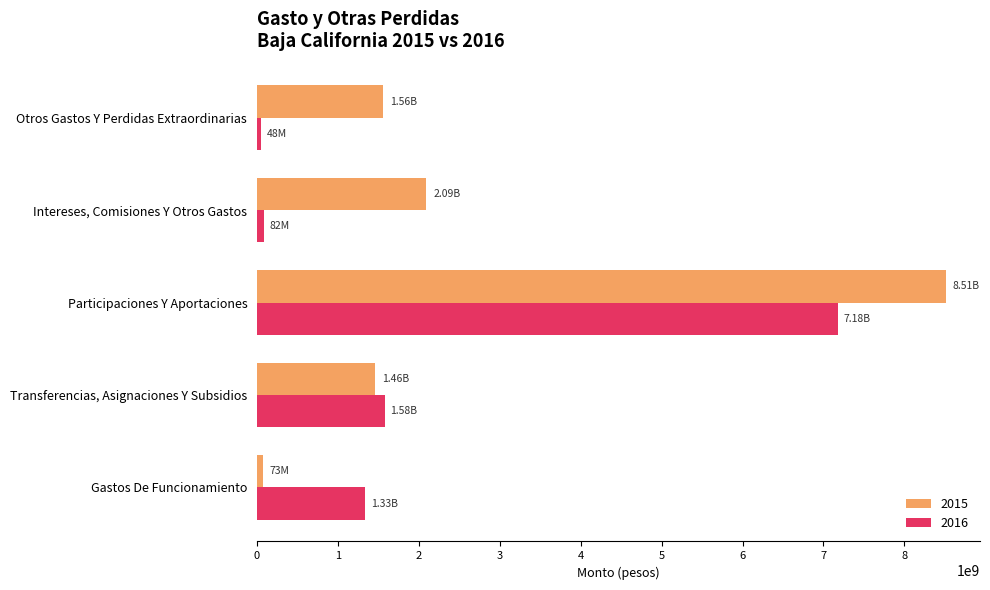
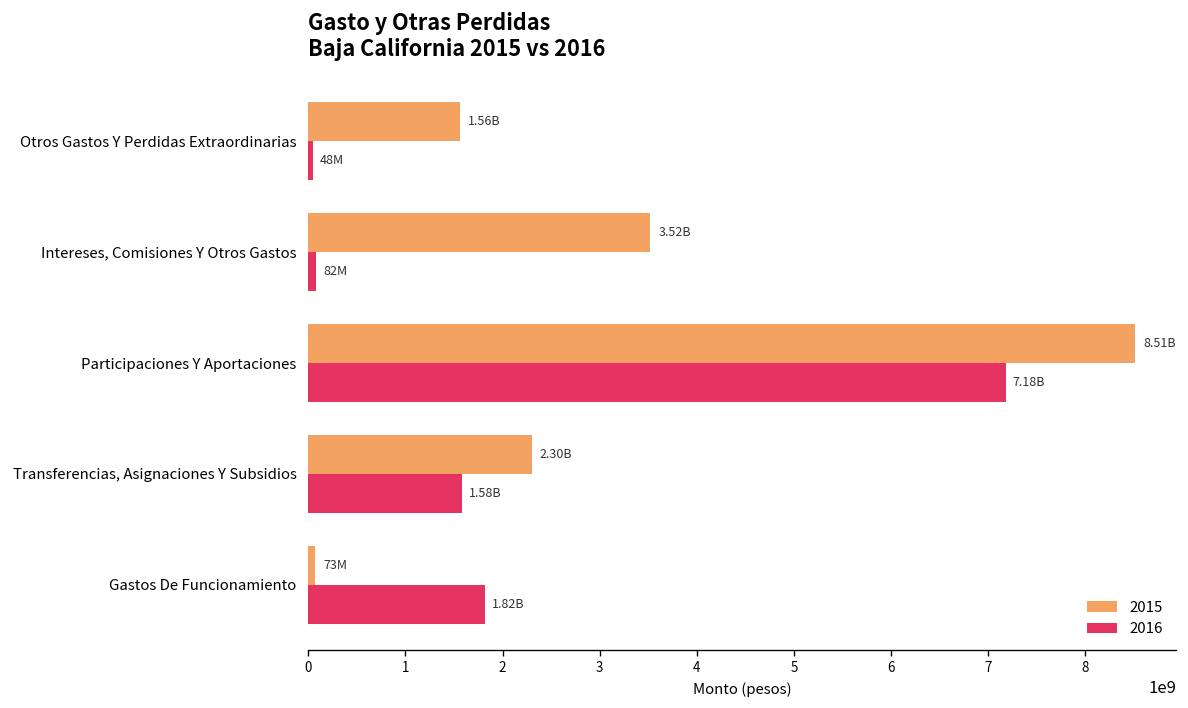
2015, Intereses, Comisiones Y Otros Gastos: 2.09B -> 3.52B
2015, Transferencias, Asignaciones Y Subsidios: 1.46B -> 2.30B
2016, Gastos De Funcionamiento: 1.33B -> 1.82B
